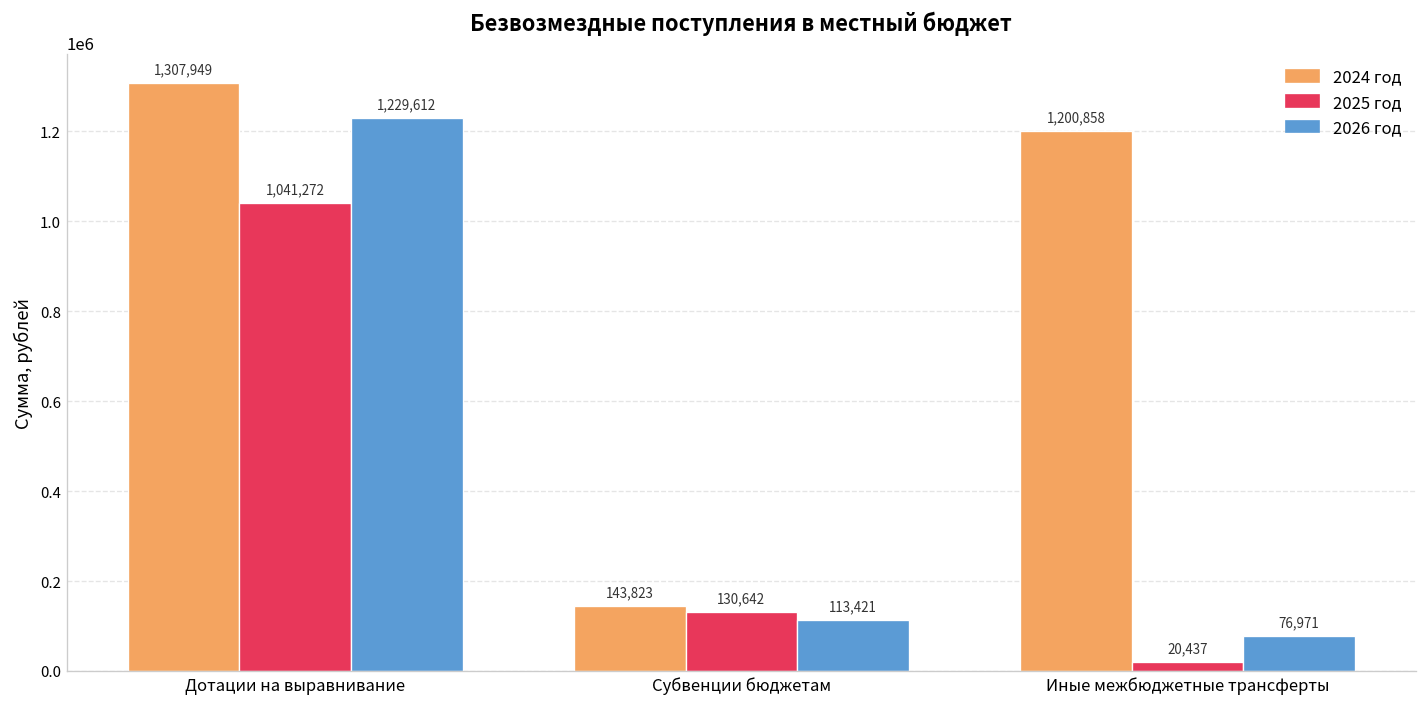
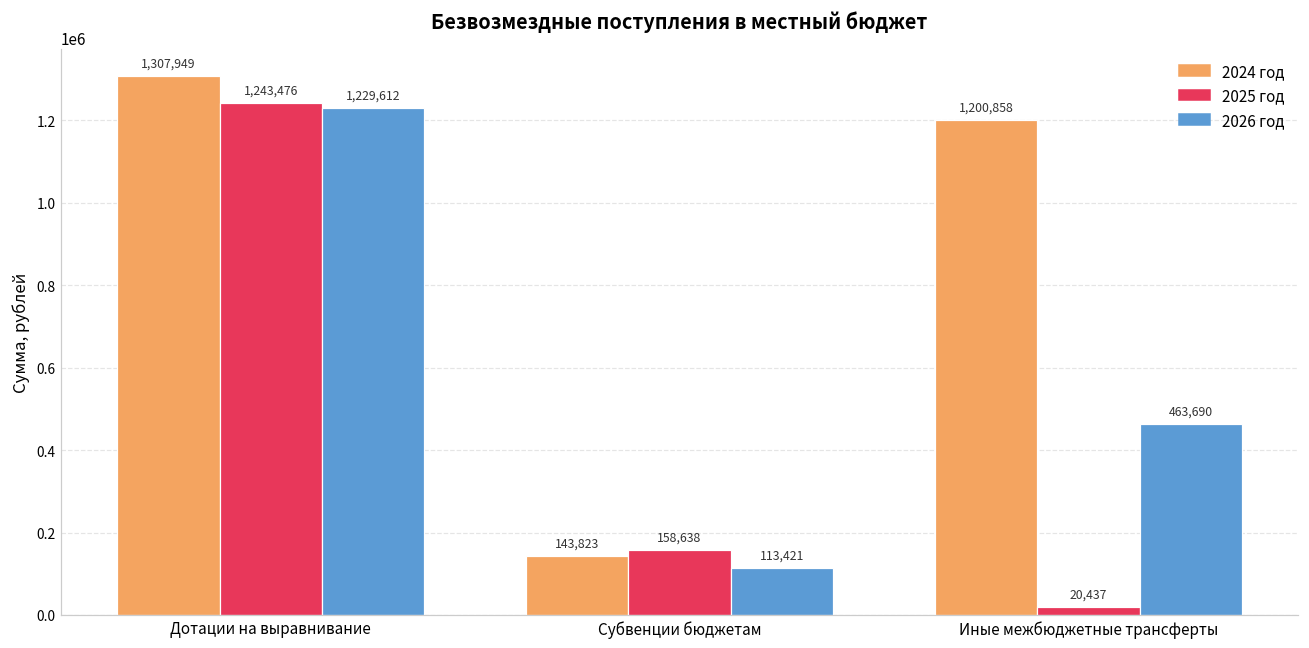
2025 год, Дотации на выравнивание: 1,041,272 -> 1,243,476
2025 год, Субвенции бюджетам: 130,642 -> 158,638
2026 год, Иные межбюджетные трансферты: 76,971 -> 463,690
